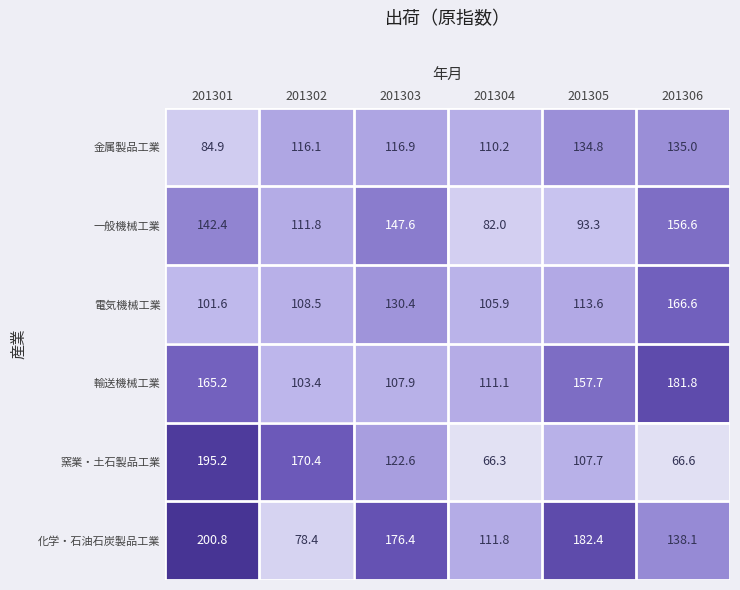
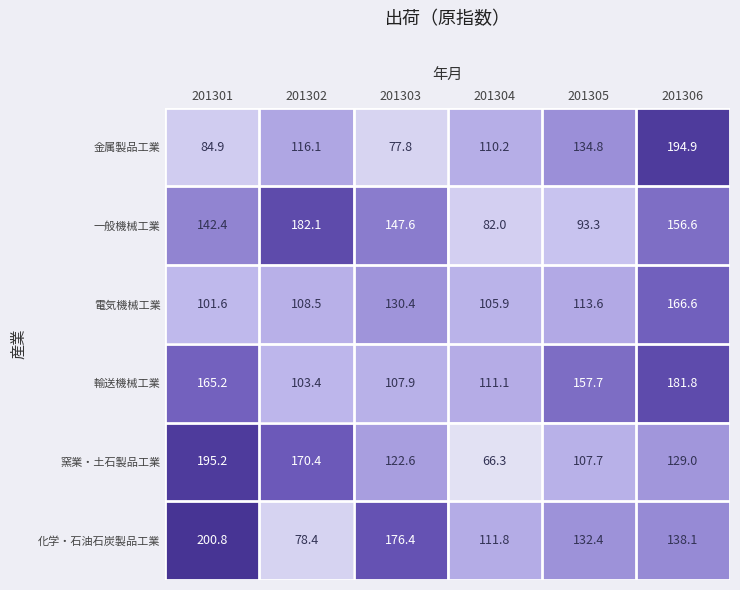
金属製品工業, 201303: 116.9 -> 77.8
金属製品工業, 201306: 135.0 -> 194.9
一般機械工業, 201302: 111.8 -> 182.1
窯業・土石製品工業, 201306: 66.6 -> 129.0
化学・石油石炭製品工業, 201305: 182.4 -> 132.4
